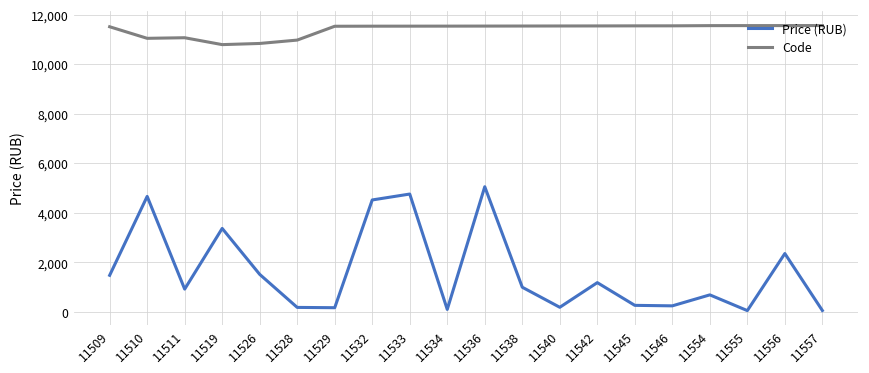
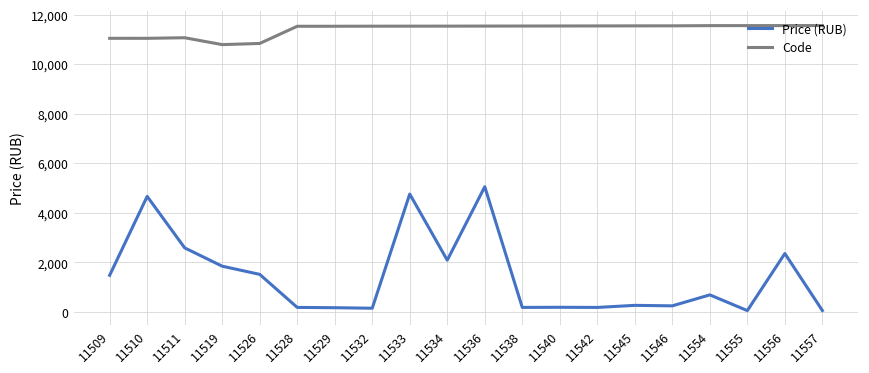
Code, 11509: 11,500 -> 11,000
Price (RUB), 11511: 900 -> 2,600
Price (RUB), 11519: 3,400 -> 1,900
Code, 11528: 11,000 -> 11,500
Price (RUB), 11532: 4,500 -> 200
Price (RUB), 11534: 100 -> 2,100
Price (RUB), 11538: 1,000 -> 200
Price (RUB), 11542: 1,200 -> 200
